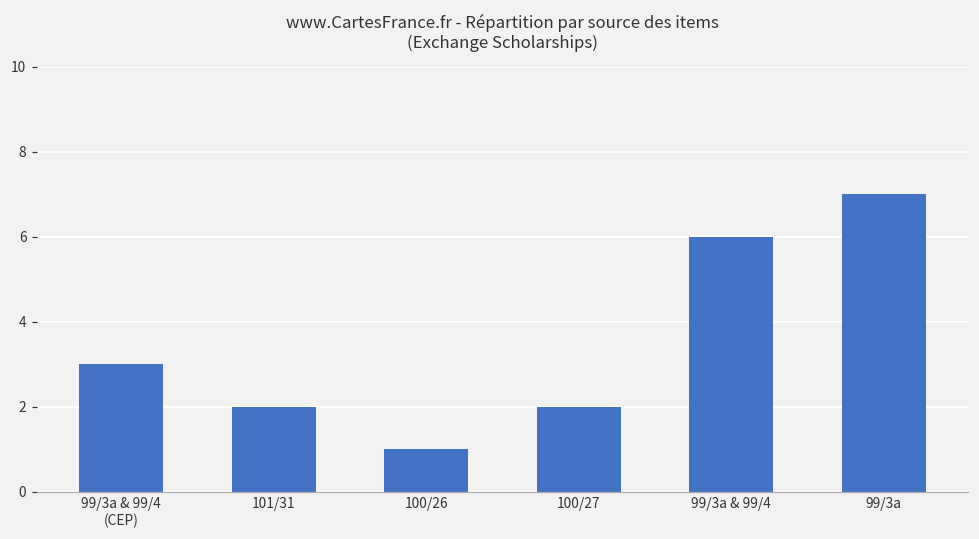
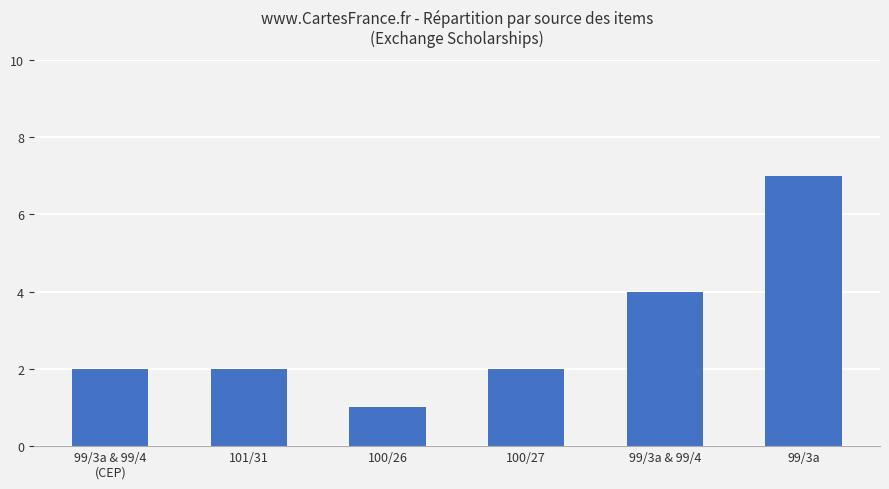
99/3a & 99/4 (CEP): 3 -> 2
99/3a & 99/4: 6 -> 4
